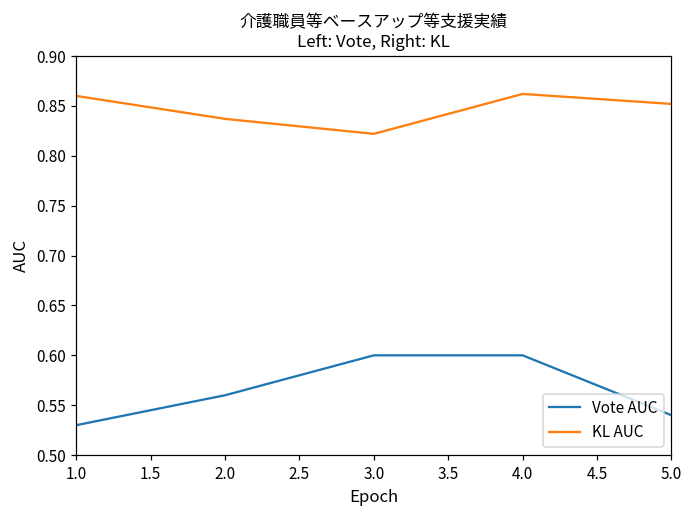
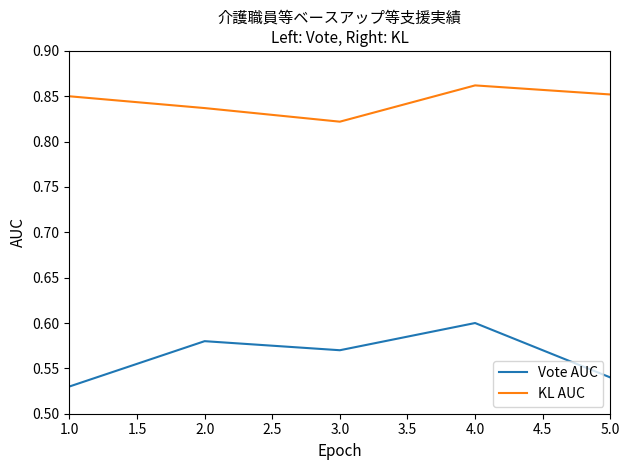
KL AUC, 1.0: 0.86 -> 0.85
Vote AUC, 2.0: 0.56 -> 0.58
Vote AUC, 3.0: 0.60 -> 0.57
